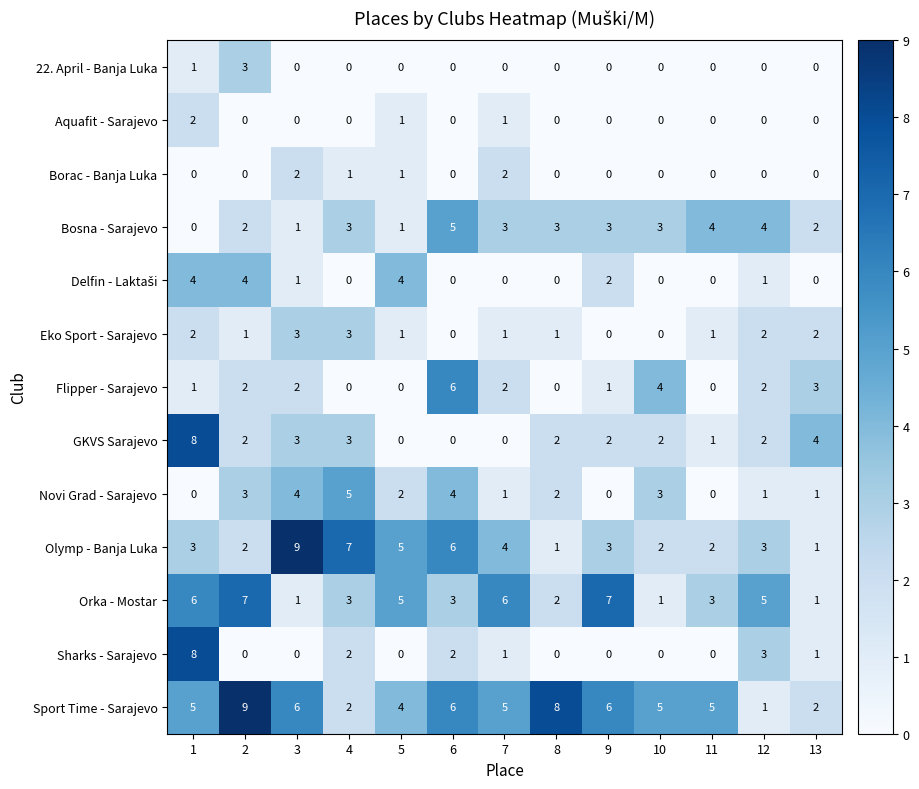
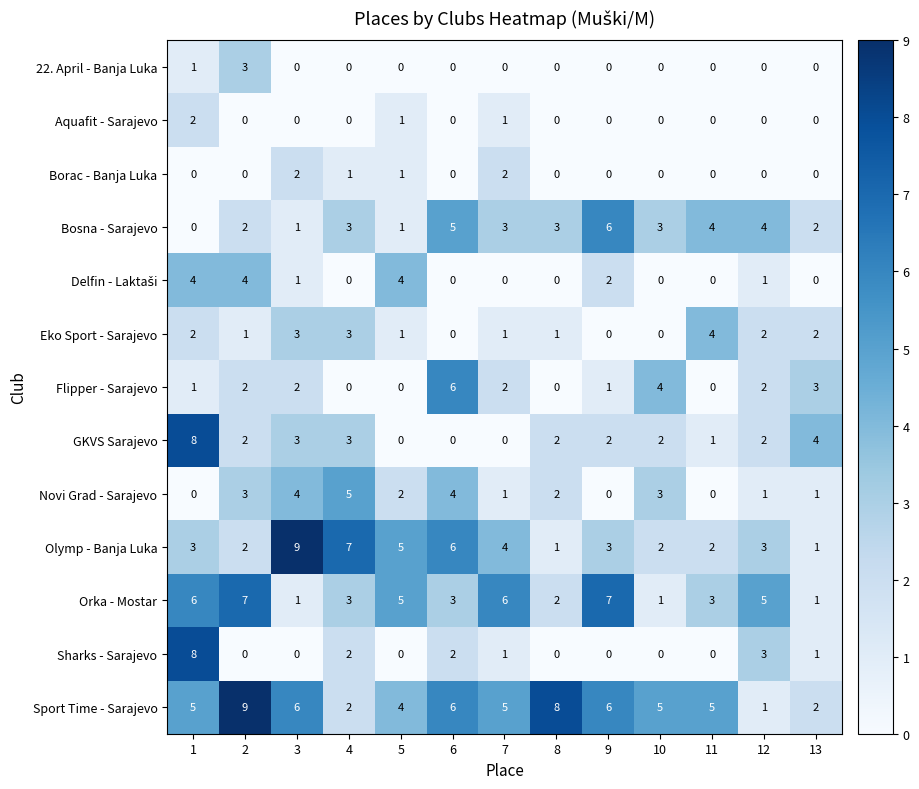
Bosna - Sarajevo, 9: 3 -> 6
Eko Sport - Sarajevo, 11: 1 -> 4
